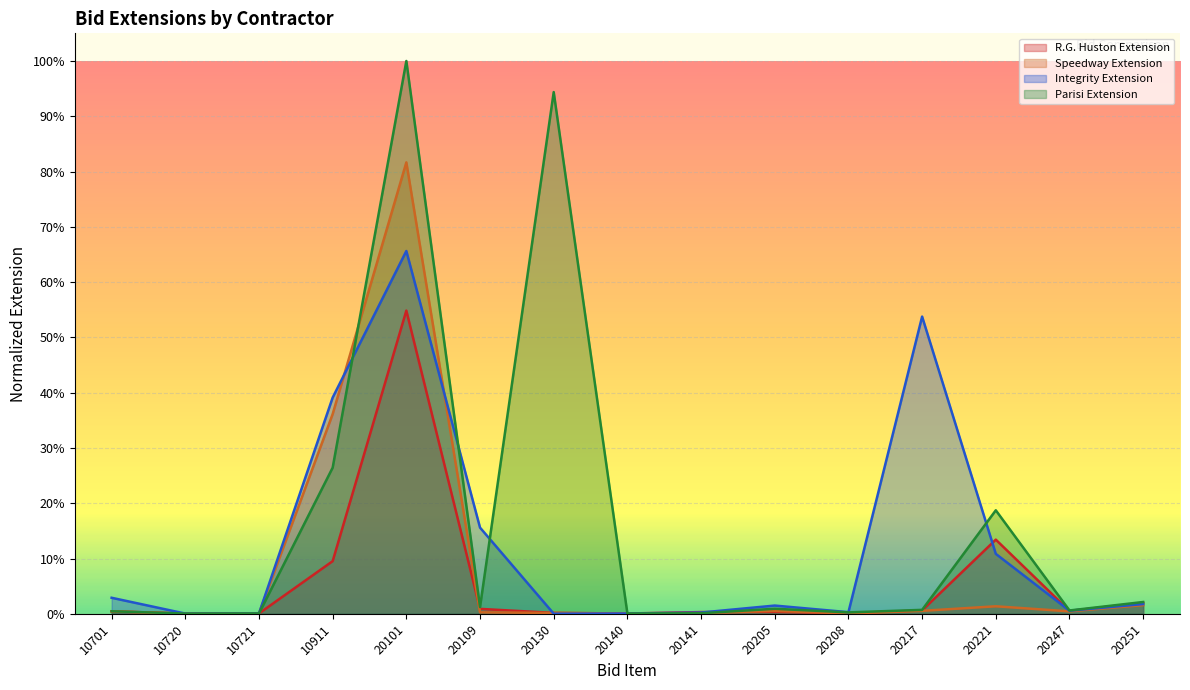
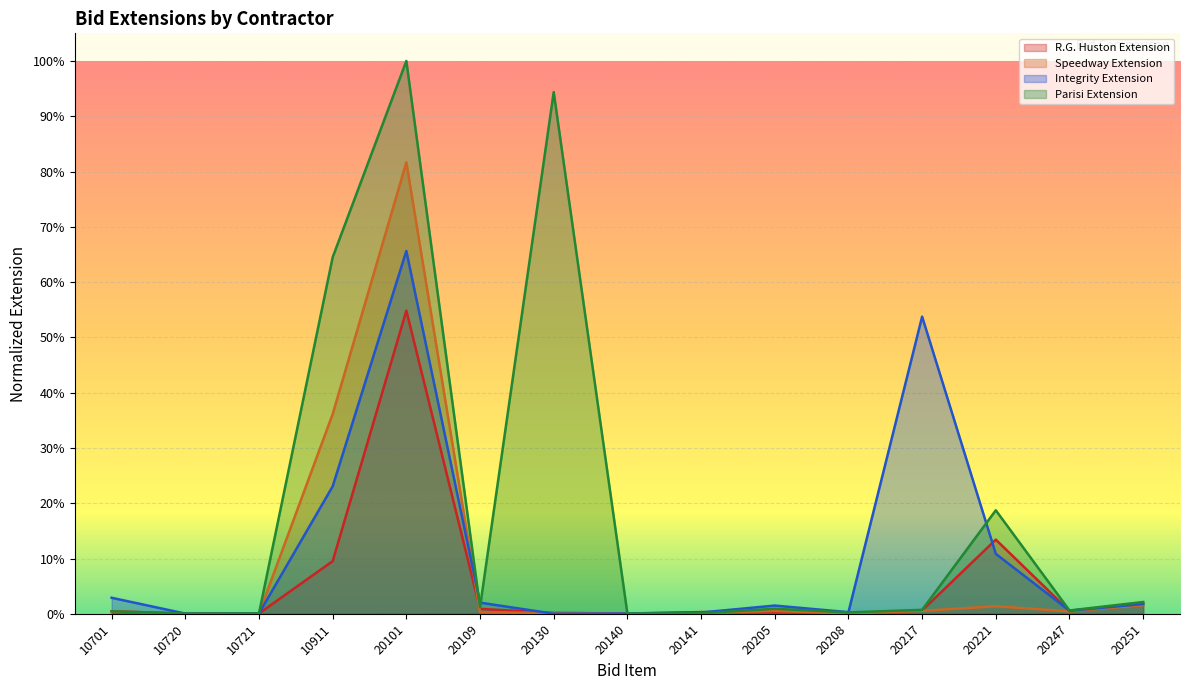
Integrity Extension, 10911: 39% -> 23%
Parisi Extension, 10911: 26% -> 64%
Integrity Extension, 20109: 16% -> 2%
